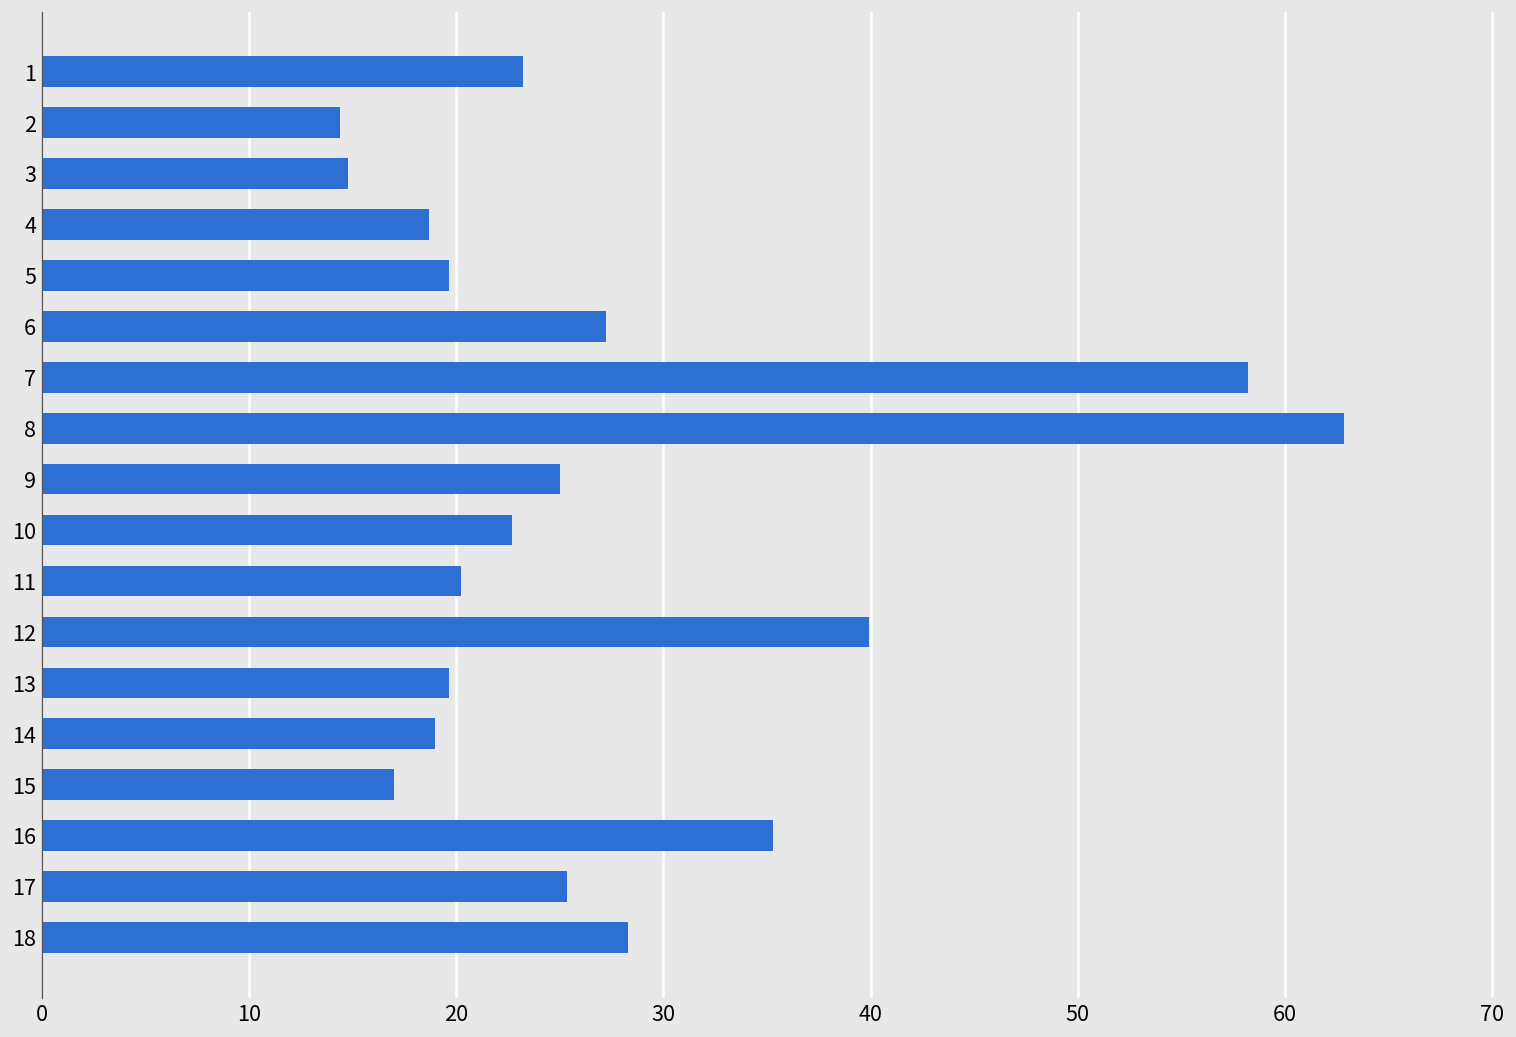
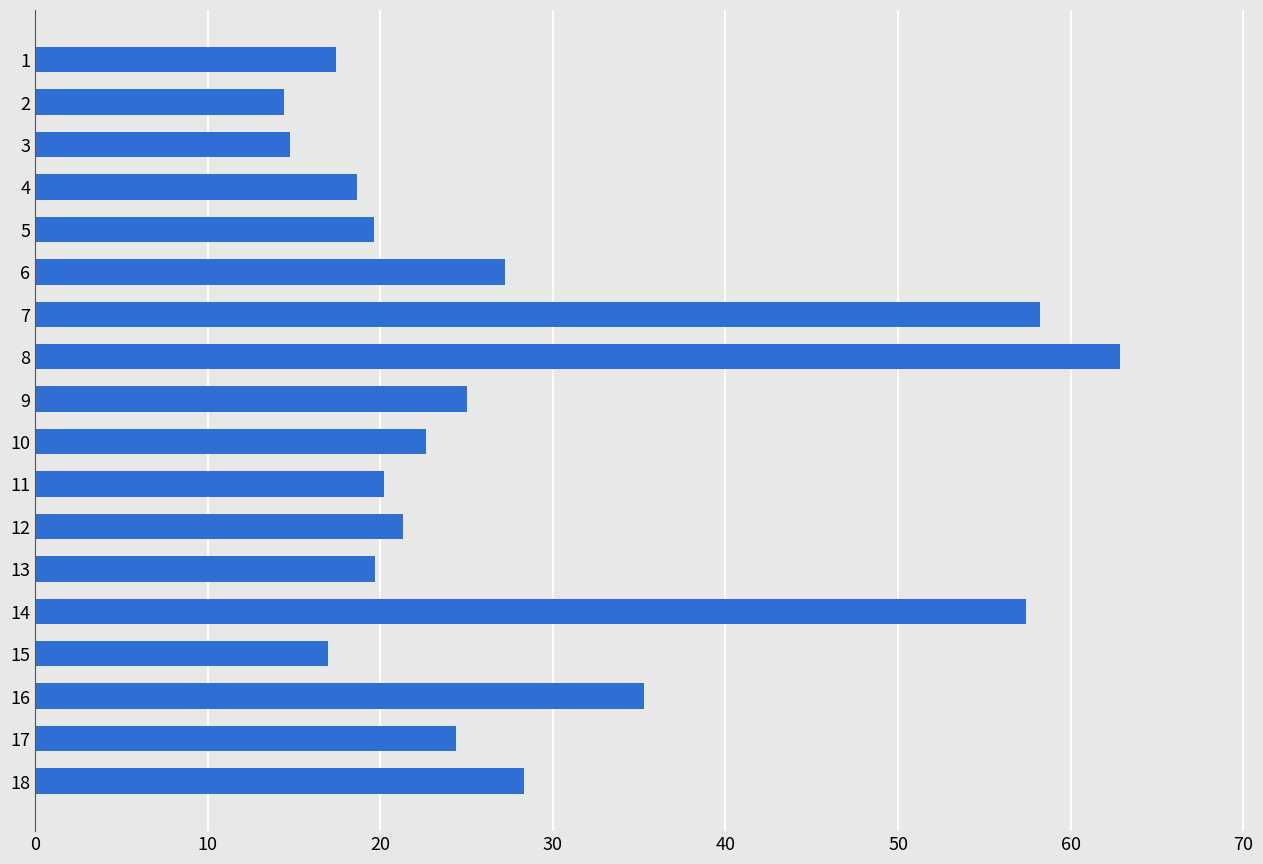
1: 23.2 -> 17.5
12: 39.9 -> 21.3
14: 19.0 -> 57.4
17: 25.3 -> 24.4
